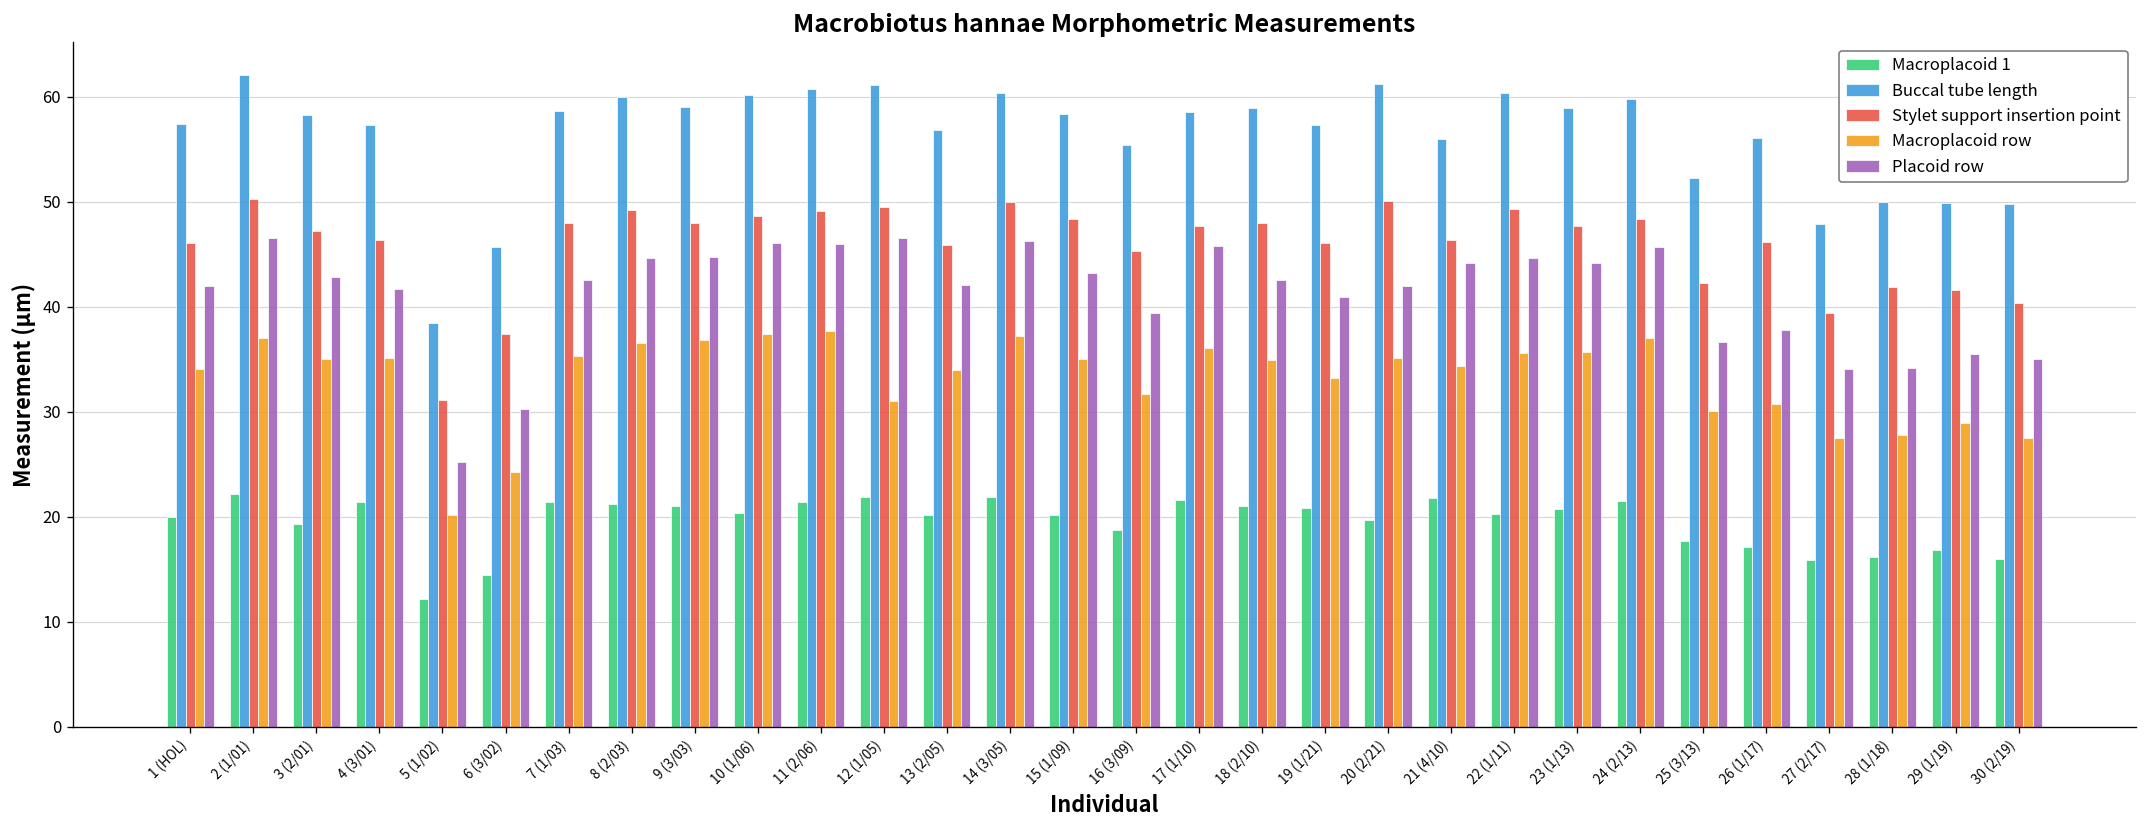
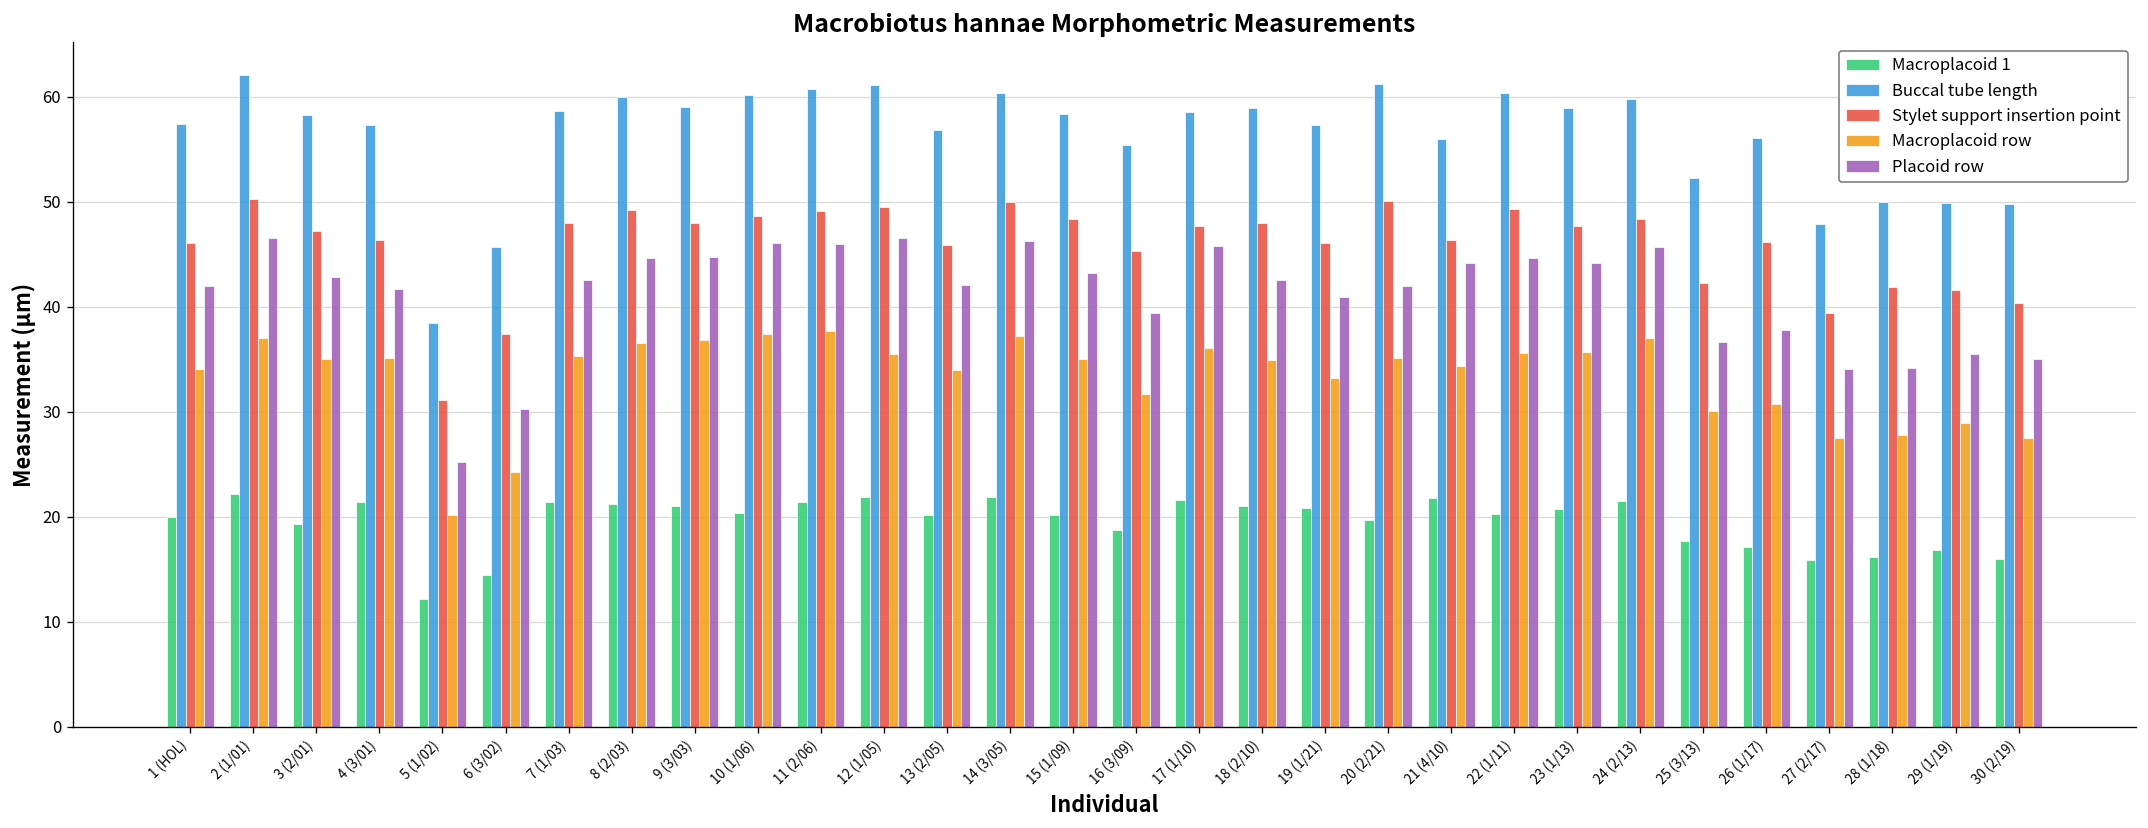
Macroplacoid row, 12 (1/05): 31 -> 35
